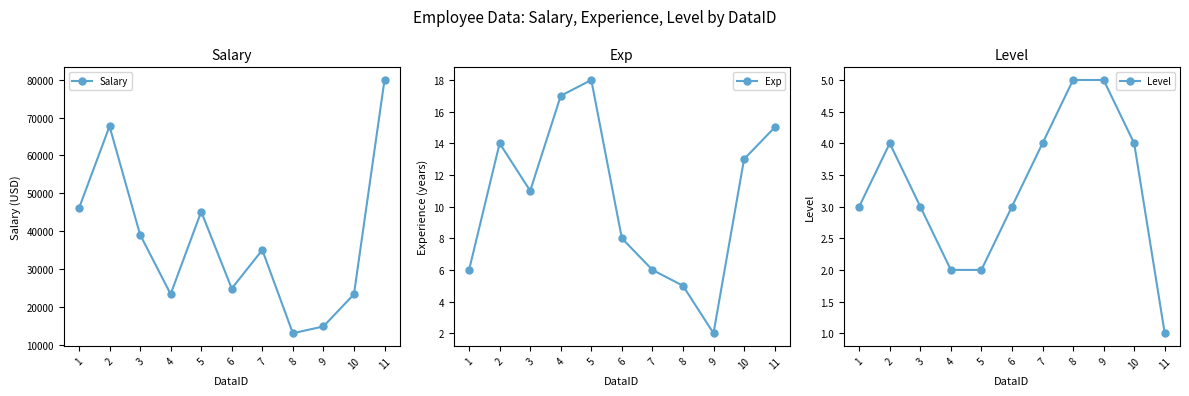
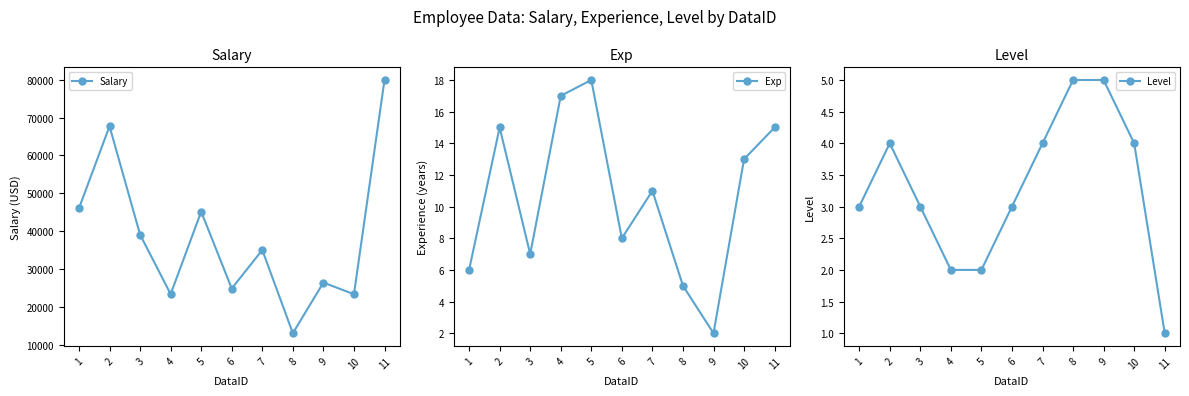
Salary, 9: 15000 -> 26000
Exp, 2: 14 -> 15
Exp, 3: 11 -> 7
Exp, 7: 6 -> 11
